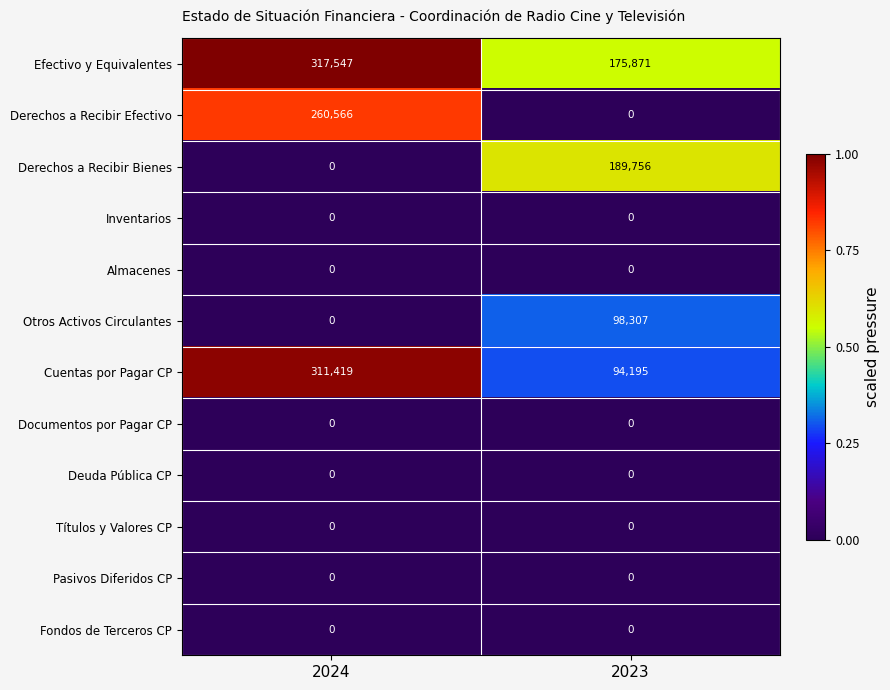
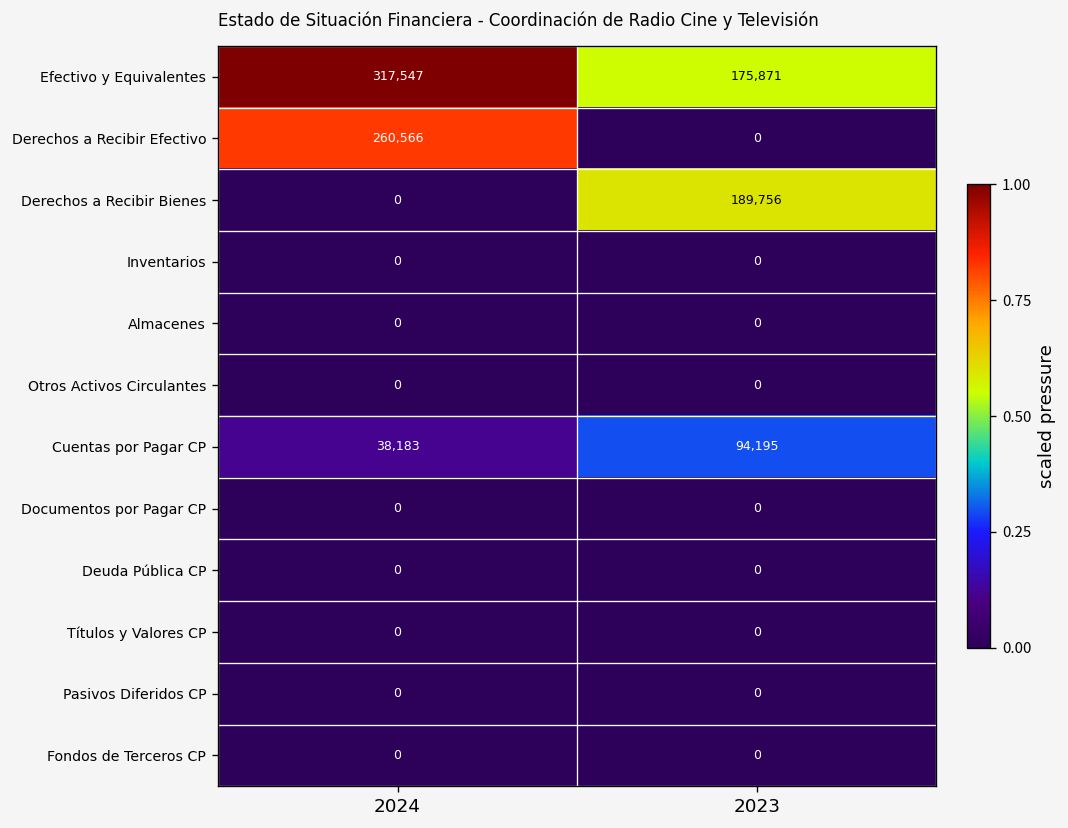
Otros Activos Circulantes, 2023: 98,307 -> 0
Cuentas por Pagar CP, 2024: 311,419 -> 38,183
